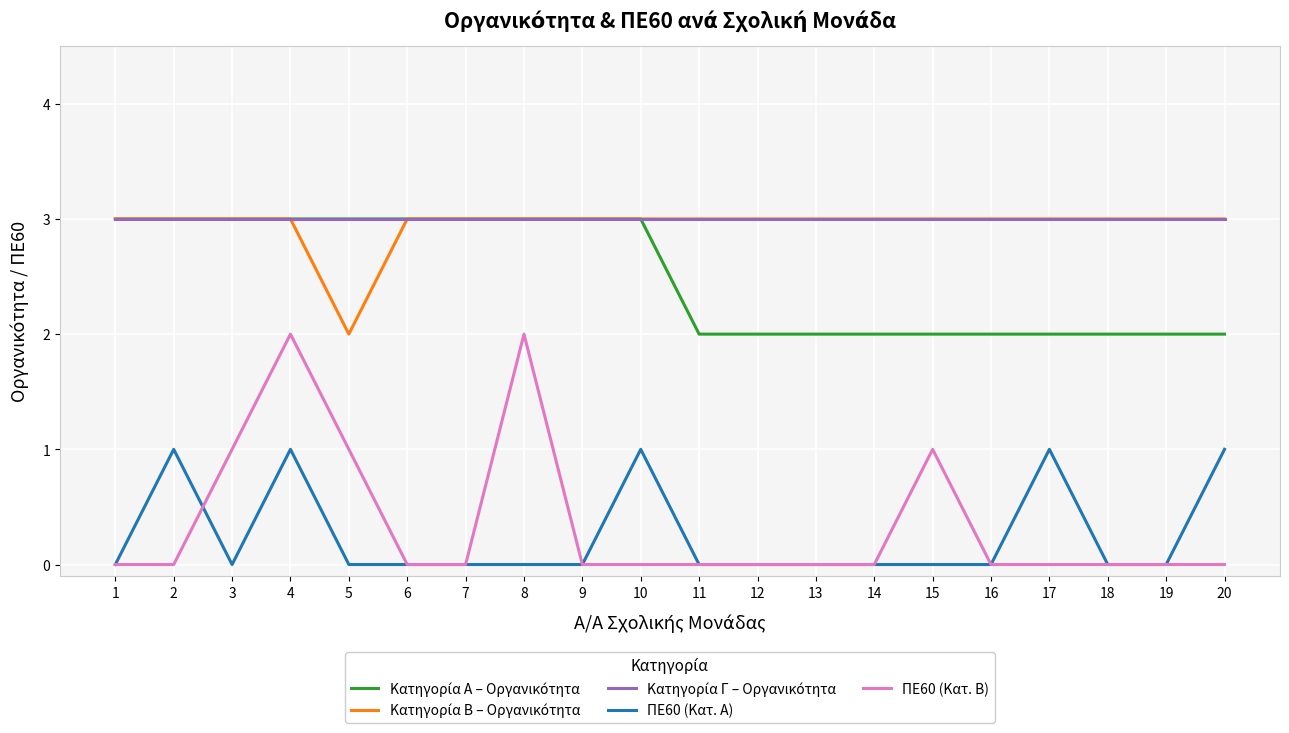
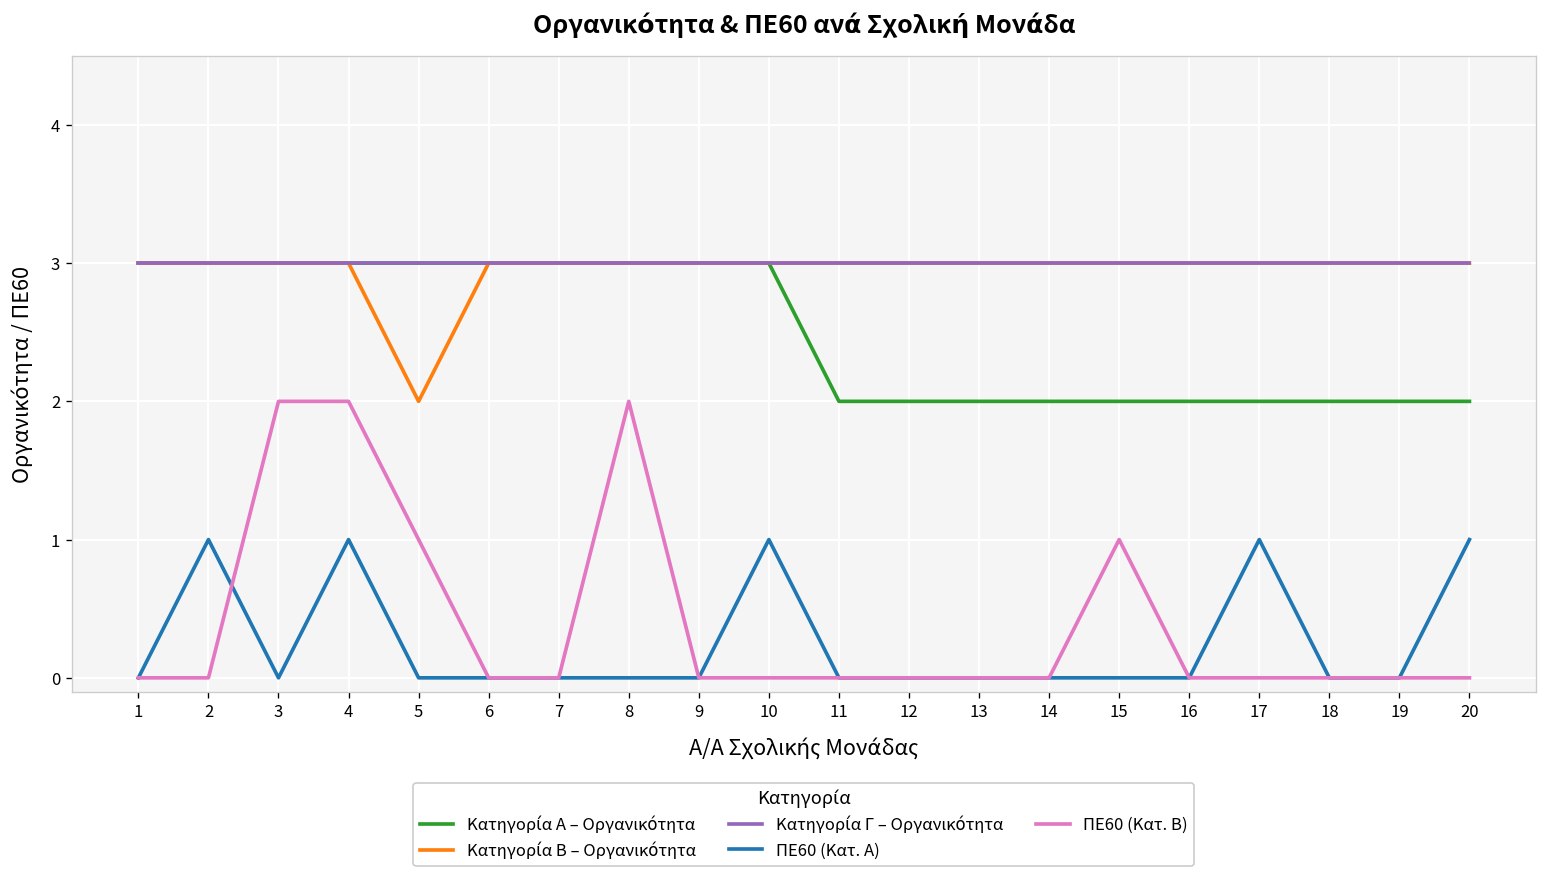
ΠΕ60 (Κατ. Β), 3: 1 -> 2
